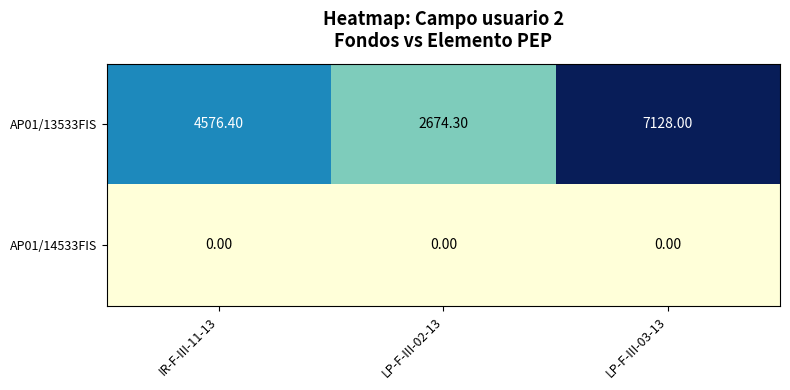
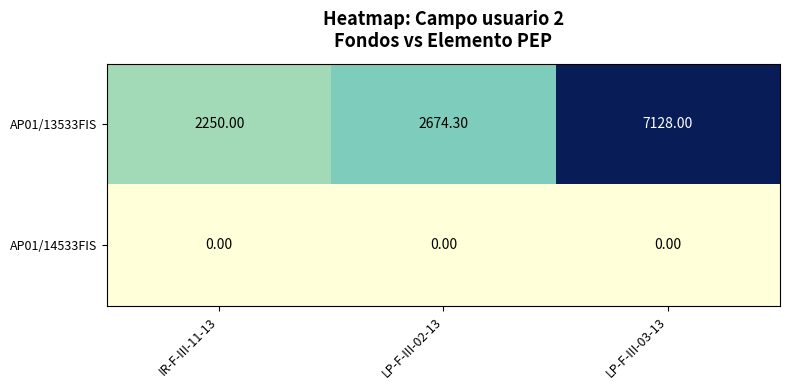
AP01/13533FIS, IR-F-III-11-13: 4576.40 -> 2250.00
